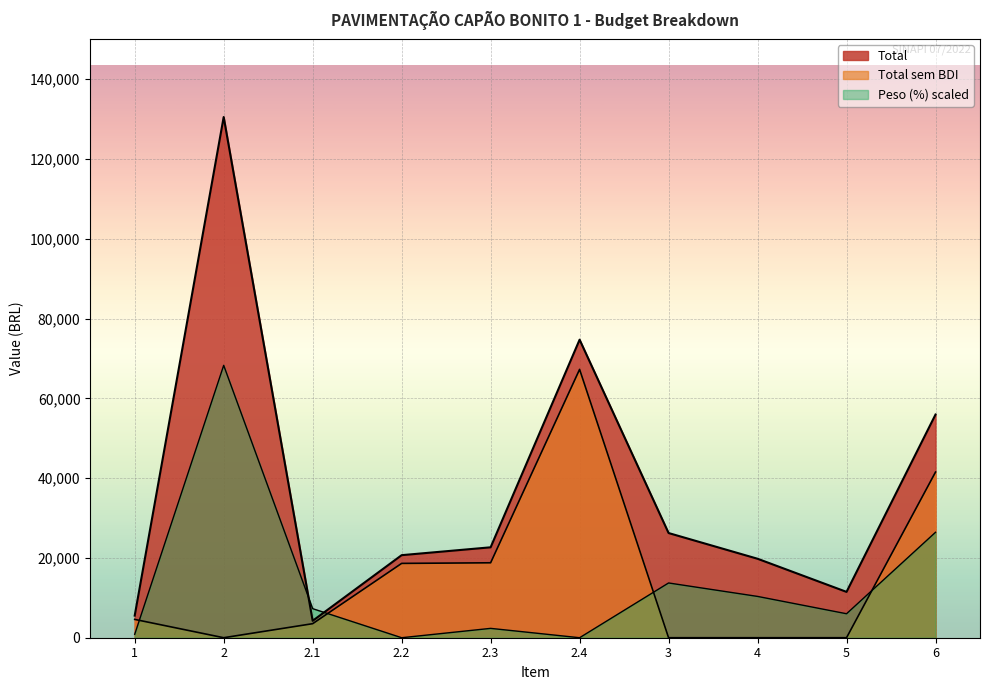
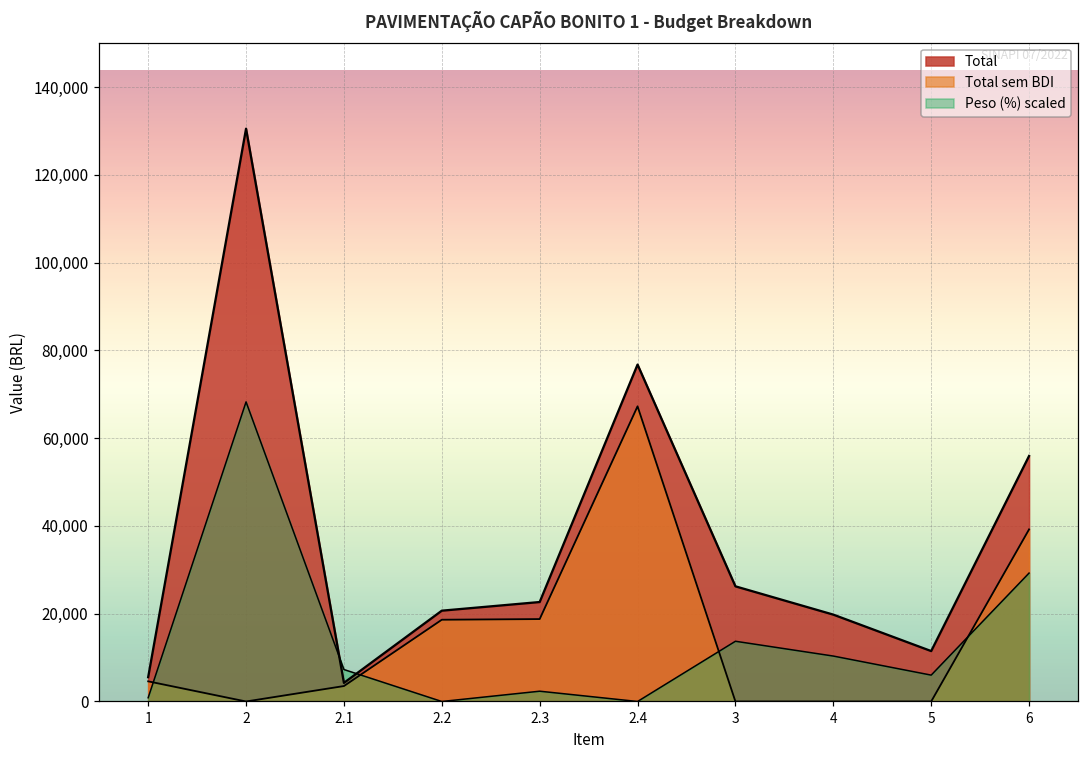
Total, 2.4: 75,000 -> 77,000
Total sem BDI, 6: 42,000 -> 39,000
Peso (%) scaled, 6: 26,000 -> 29,000
